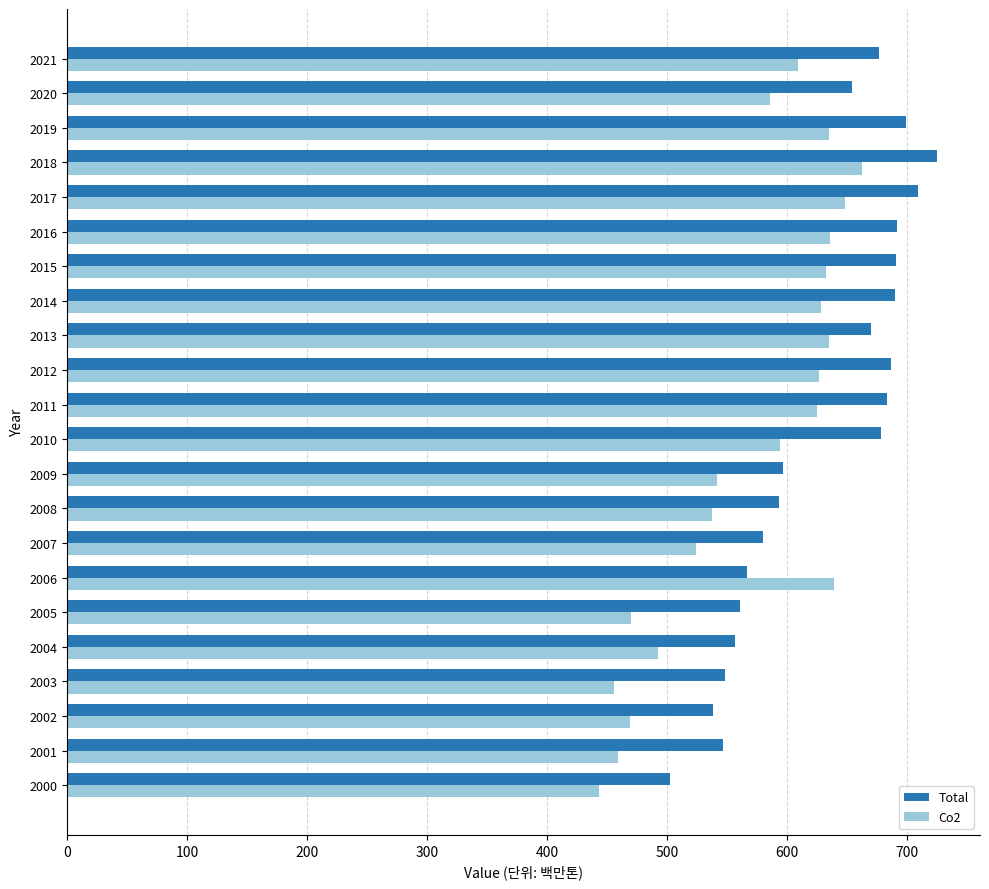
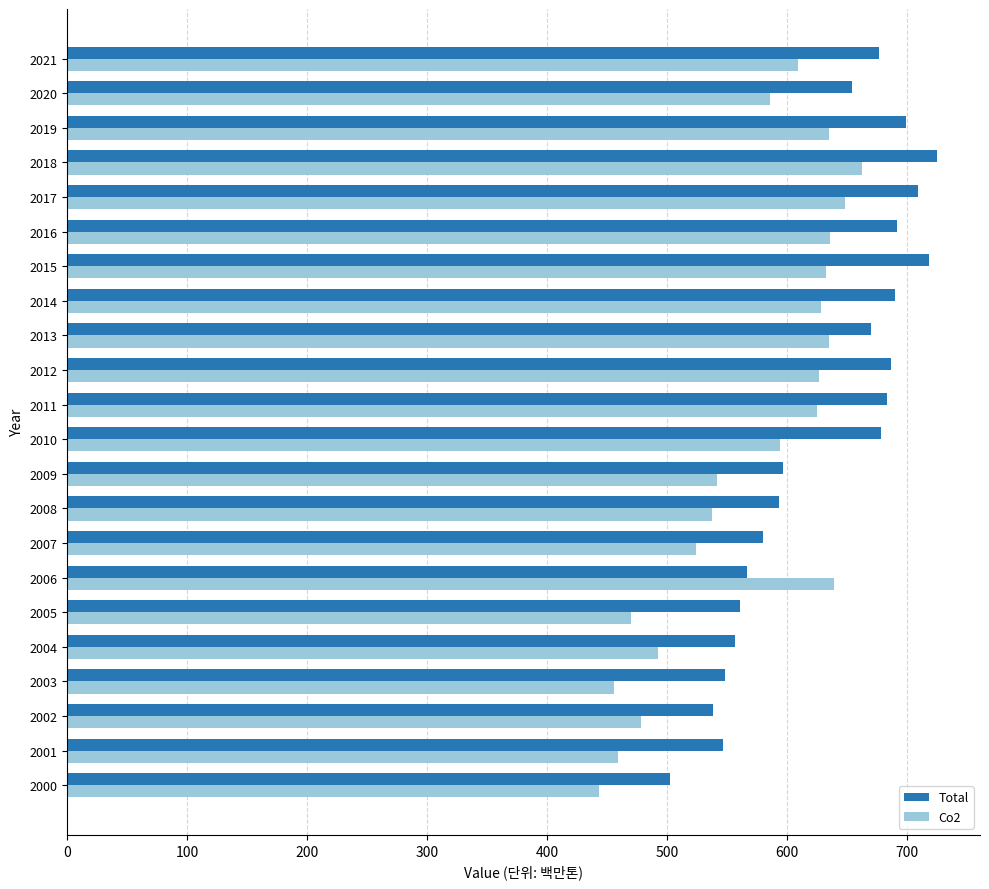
Total, 2015: 691 -> 718
Co2, 2002: 470 -> 479
